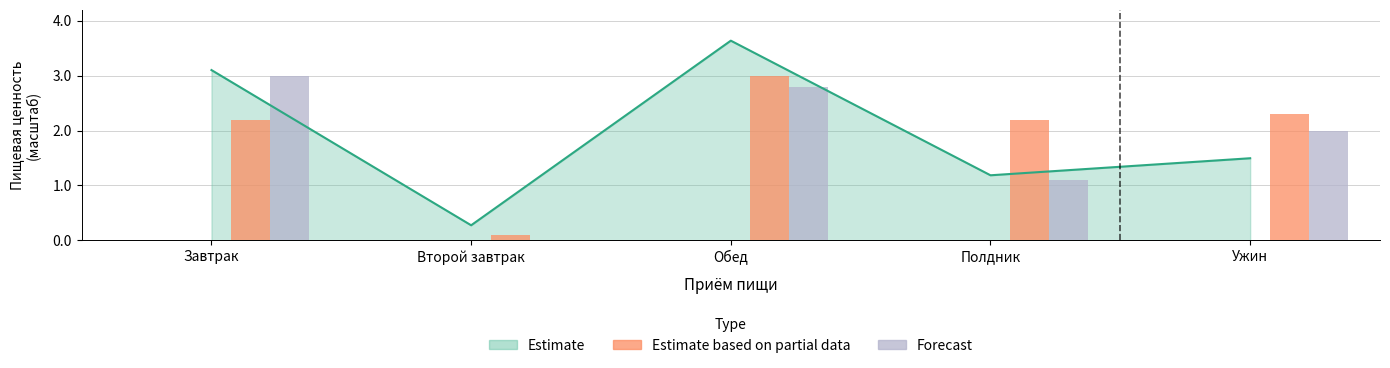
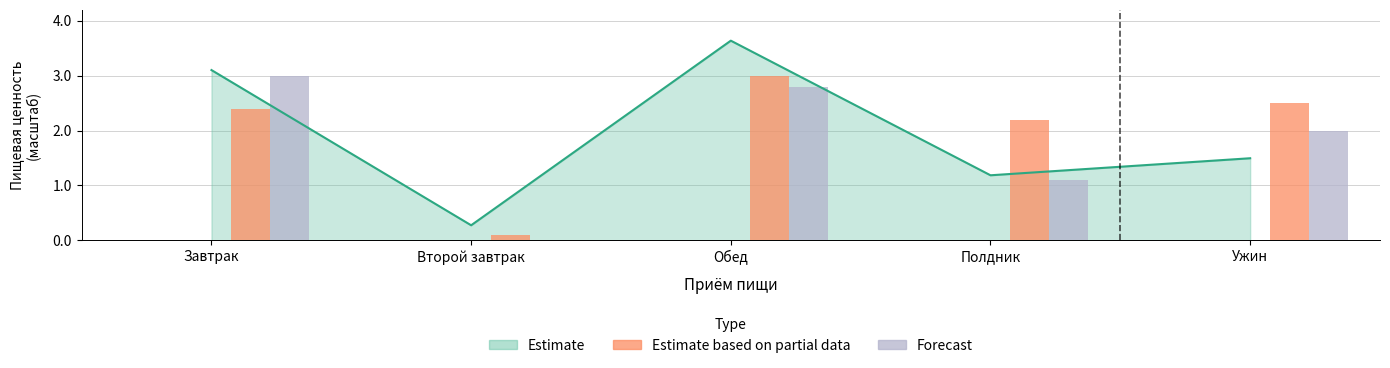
Estimate based on partial data, Завтрак: 2.2 -> 2.4
Estimate based on partial data, Ужин: 2.3 -> 2.5
